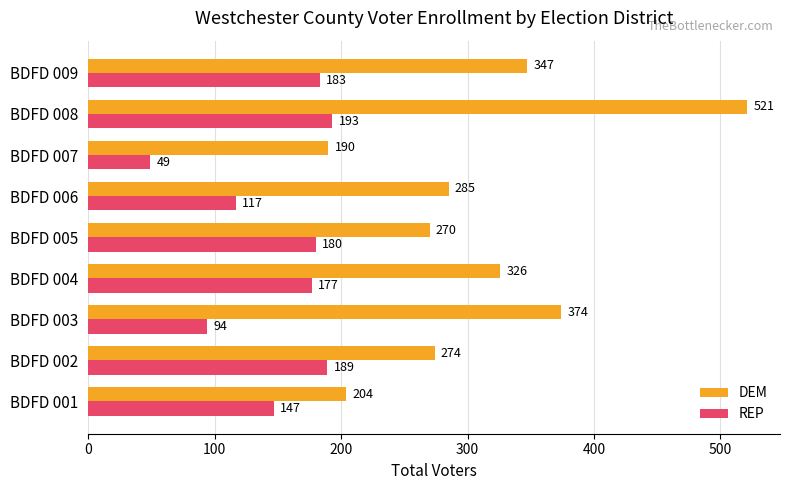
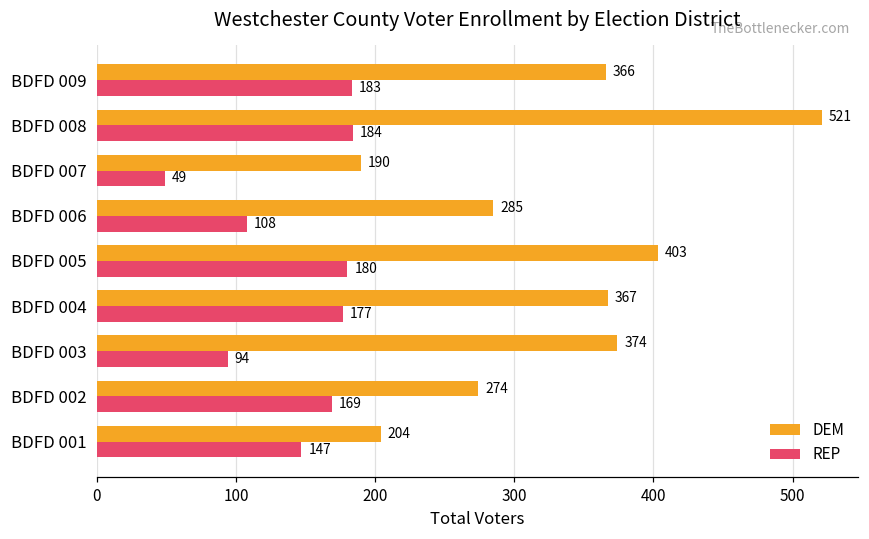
DEM, BDFD 009: 347 -> 366
REP, BDFD 008: 193 -> 184
REP, BDFD 006: 117 -> 108
DEM, BDFD 005: 270 -> 403
DEM, BDFD 004: 326 -> 367
REP, BDFD 002: 189 -> 169
